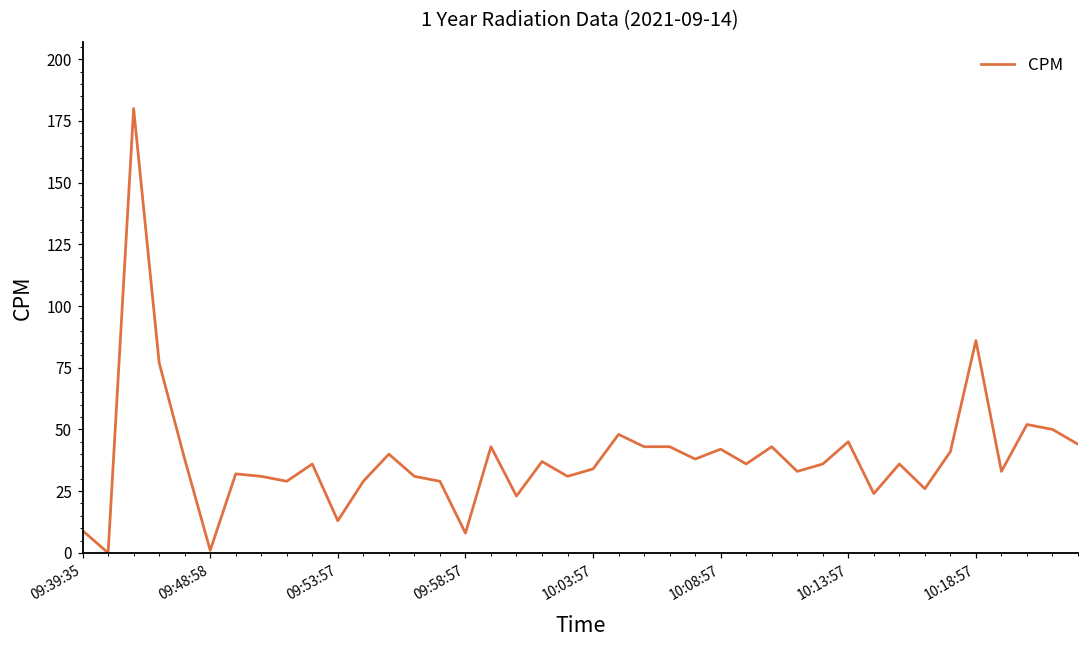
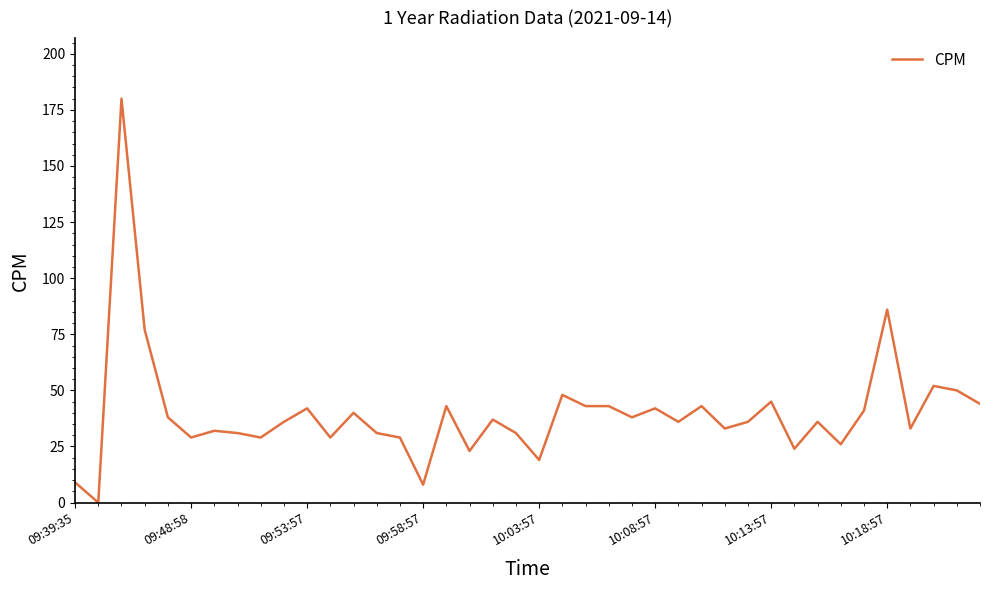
09:48:58: 1 -> 29
09:53:57: 13 -> 42
10:03:57: 34 -> 19
